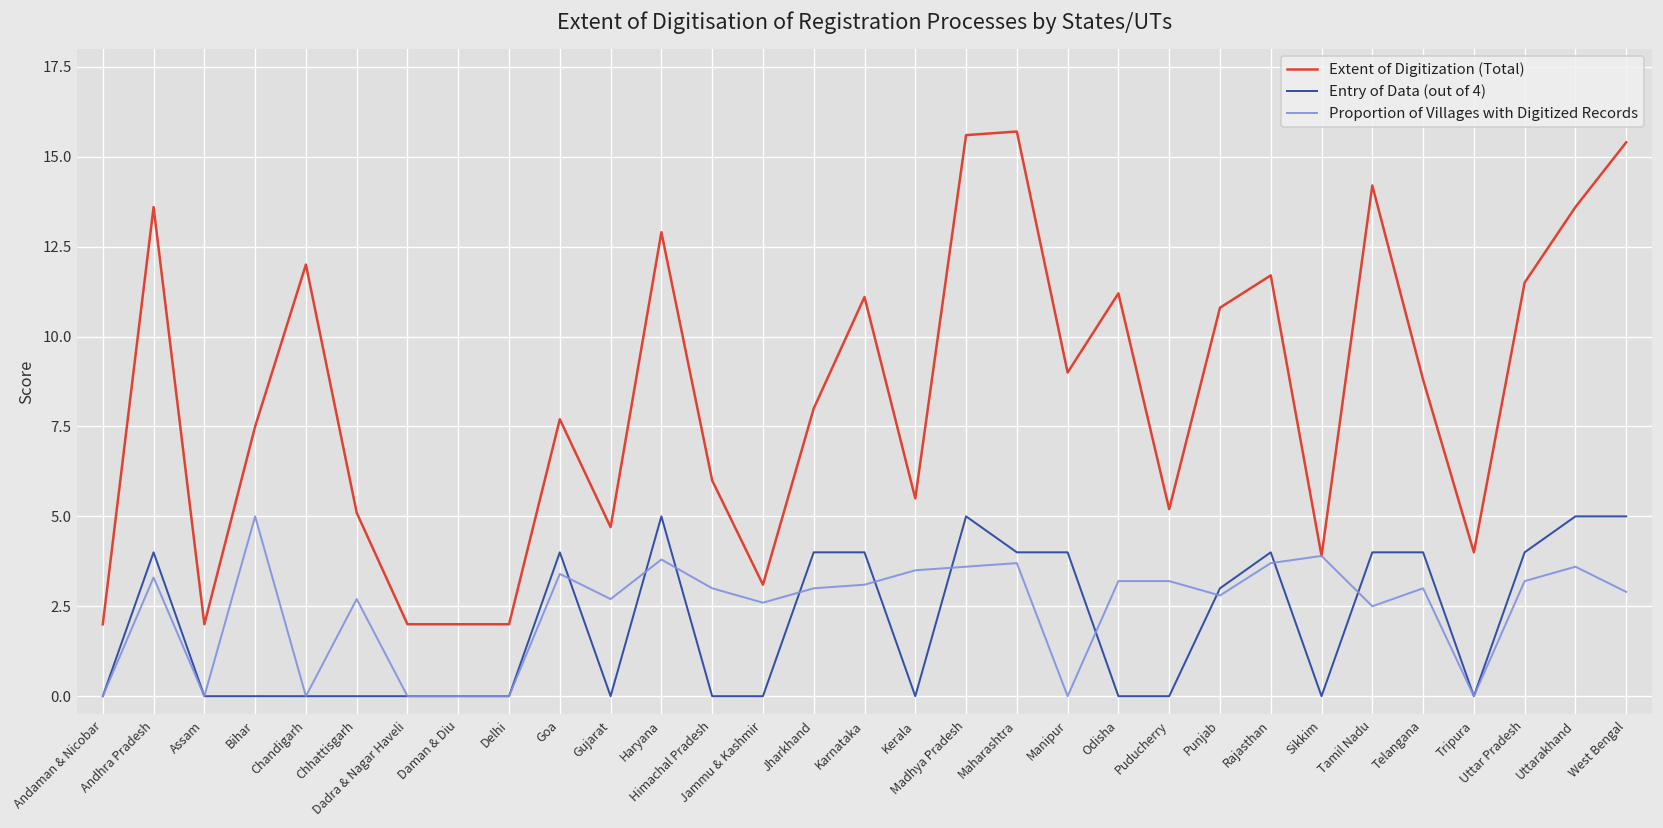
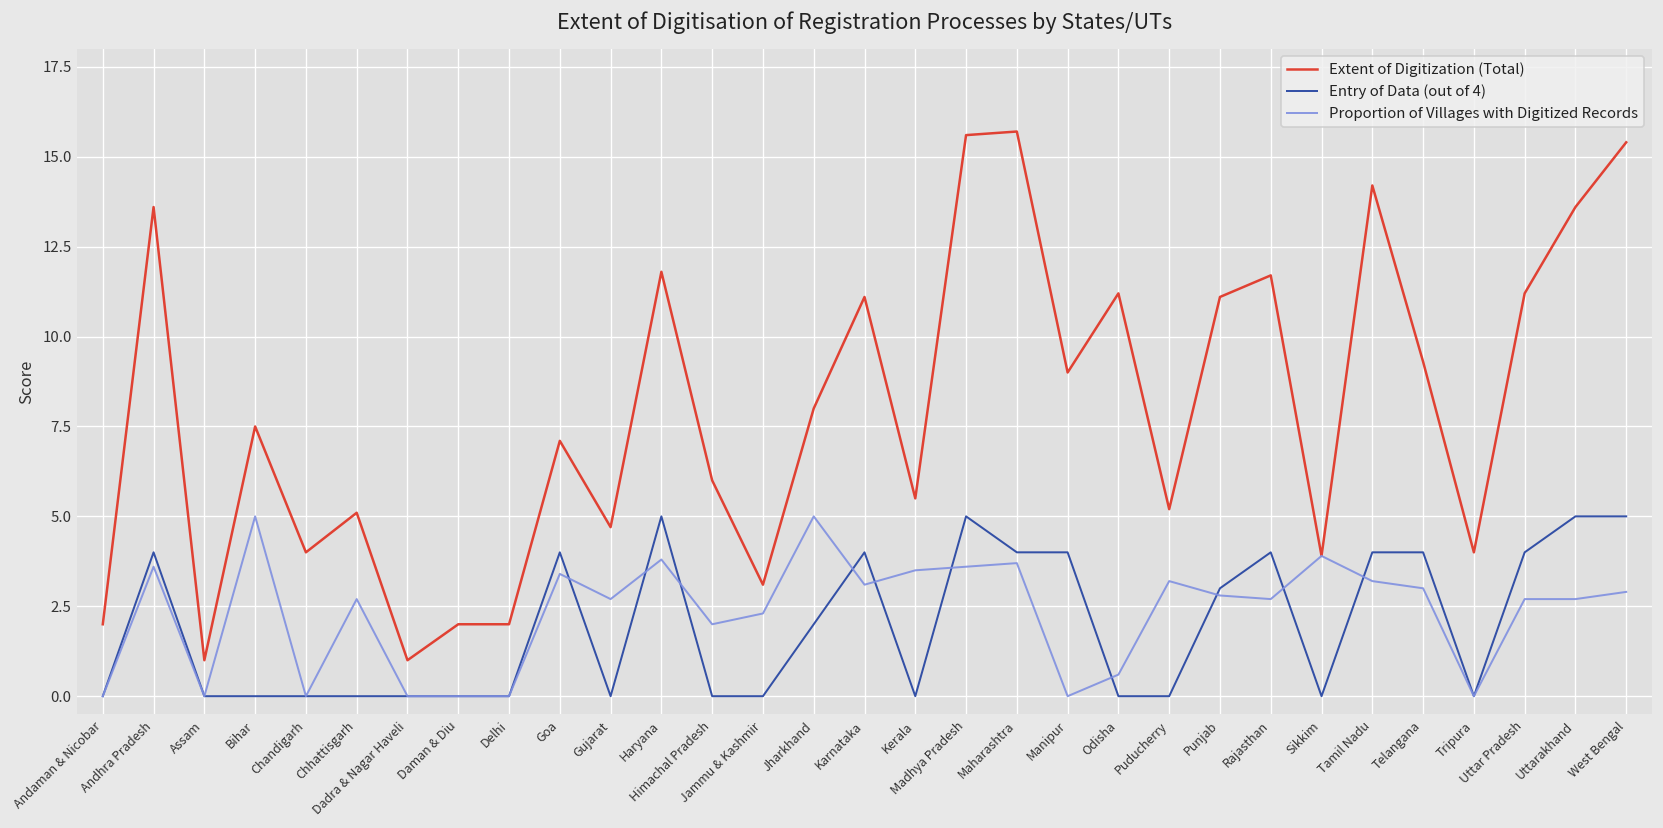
Proportion of Villages with Digitized Records, Andhra Pradesh: 3.3 -> 3.6
Extent of Digitization (Total), Assam: 2 -> 1
Extent of Digitization (Total), Chandigarh: 12 -> 4
Extent of Digitization (Total), Dadra & Nagar Haveli: 2 -> 1
Extent of Digitization (Total), Goa: 7.7 -> 7.1
Extent of Digitization (Total), Haryana: 12.9 -> 11.8
Proportion of Villages with Digitized Records, Himachal Pradesh: 3 -> 2
Proportion of Villages with Digitized Records, Jammu & Kashmir: 2.6 -> 2.3
Entry of Data (out of 4), Jharkhand: 4 -> 2
Proportion of Villages with Digitized Records, Jharkhand: 3 -> 5
Proportion of Villages with Digitized Records, Odisha: 3.2 -> 0.6
Extent of Digitization (Total), Punjab: 10.8 -> 11.1
Proportion of Villages with Digitized Records, Rajasthan: 3.7 -> 2.7
Proportion of Villages with Digitized Records, Tamil Nadu: 2.5 -> 3.2
Extent of Digitization (Total), Telangana: 8.8 -> 9.3
Extent of Digitization (Total), Uttar Pradesh: 11.5 -> 11.2
Proportion of Villages with Digitized Records, Uttar Pradesh: 3.2 -> 2.7
Proportion of Villages with Digitized Records, Uttarakhand: 3.6 -> 2.7
